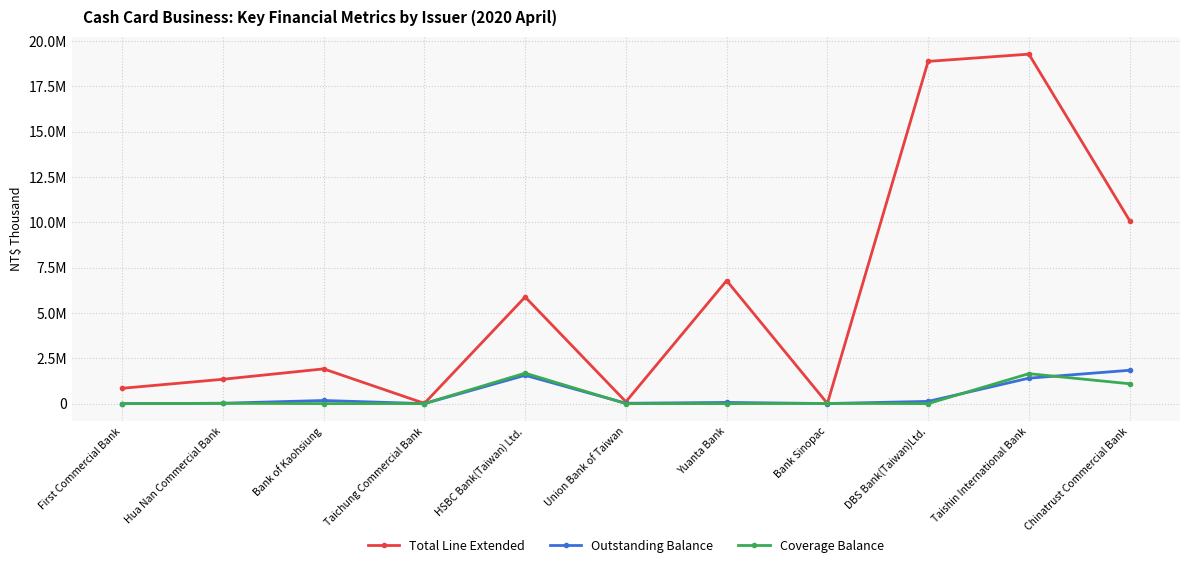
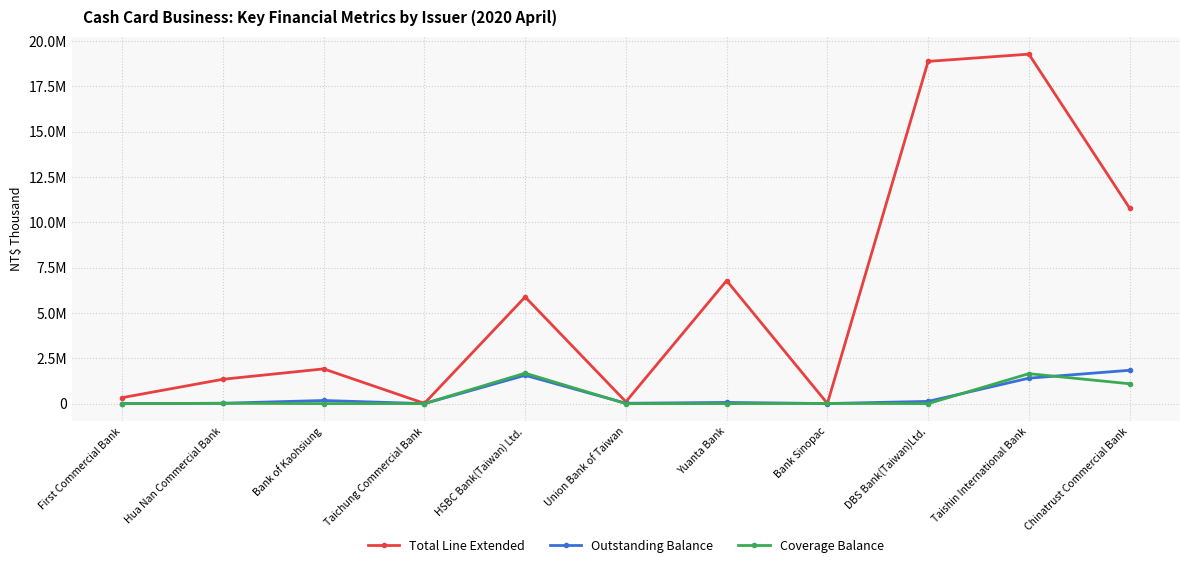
Total Line Extended, First Commercial Bank: 800000 -> 300000
Total Line Extended, Chinatrust Commercial Bank: 10100000 -> 10800000
